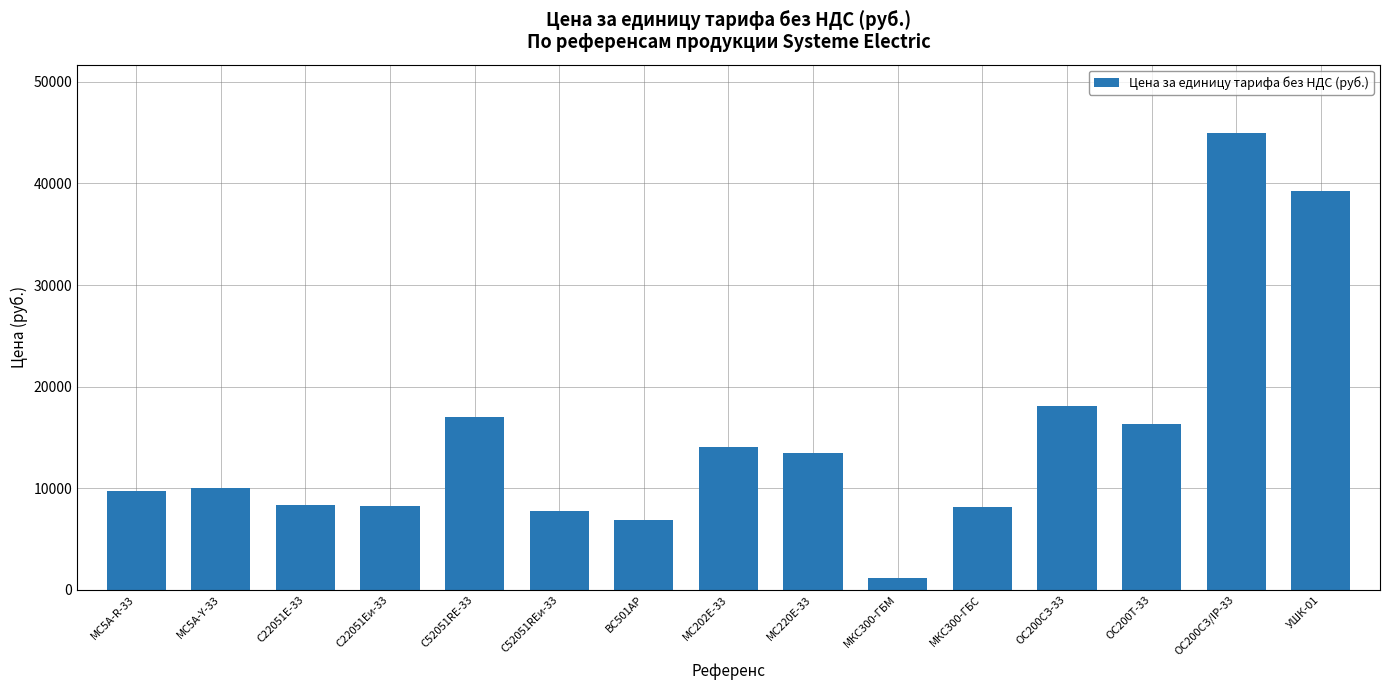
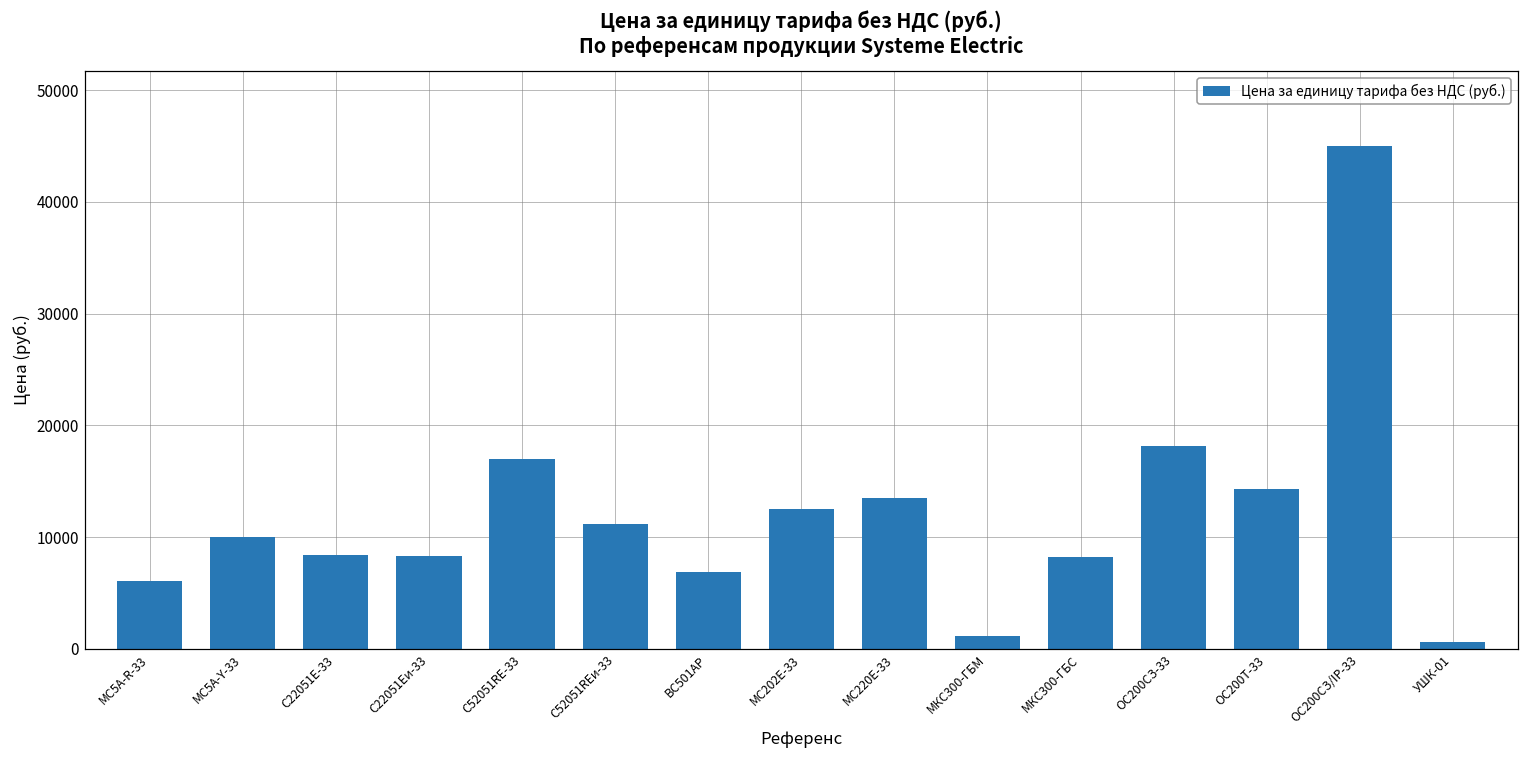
MC5A-R-33: 9800 -> 6100
С52051RЕи-33: 7800 -> 11200
МС202Е-33: 14100 -> 12500
ОС200Т-33: 16300 -> 14300
УШК-01: 39300 -> 600
